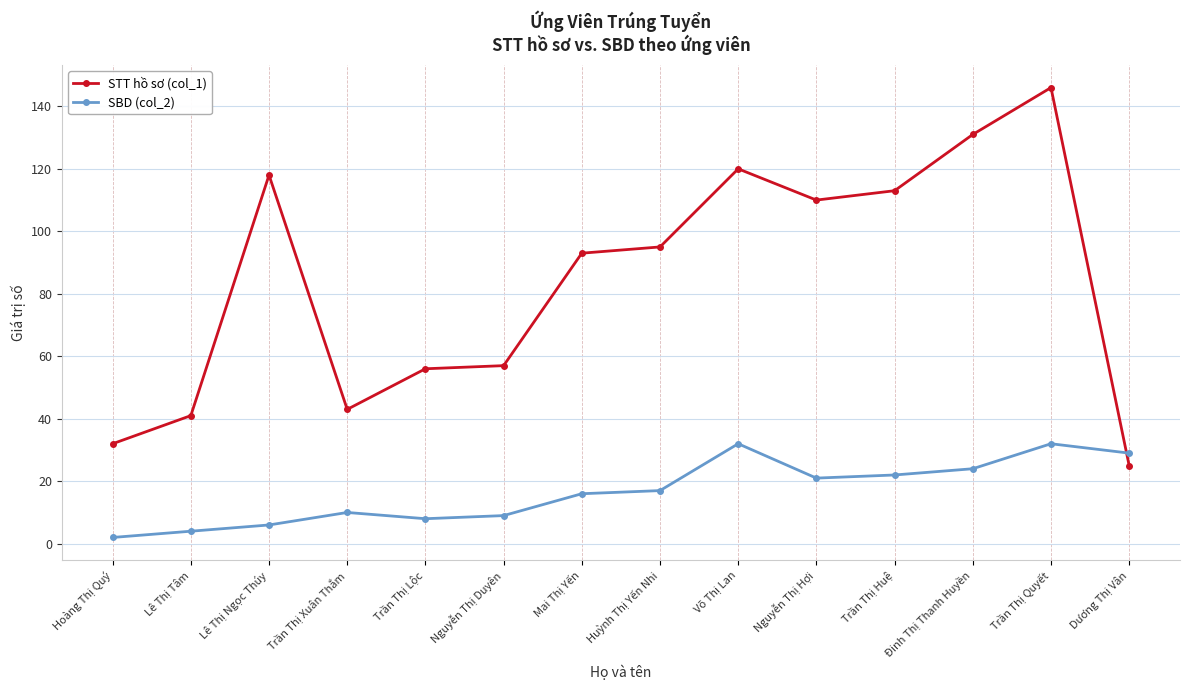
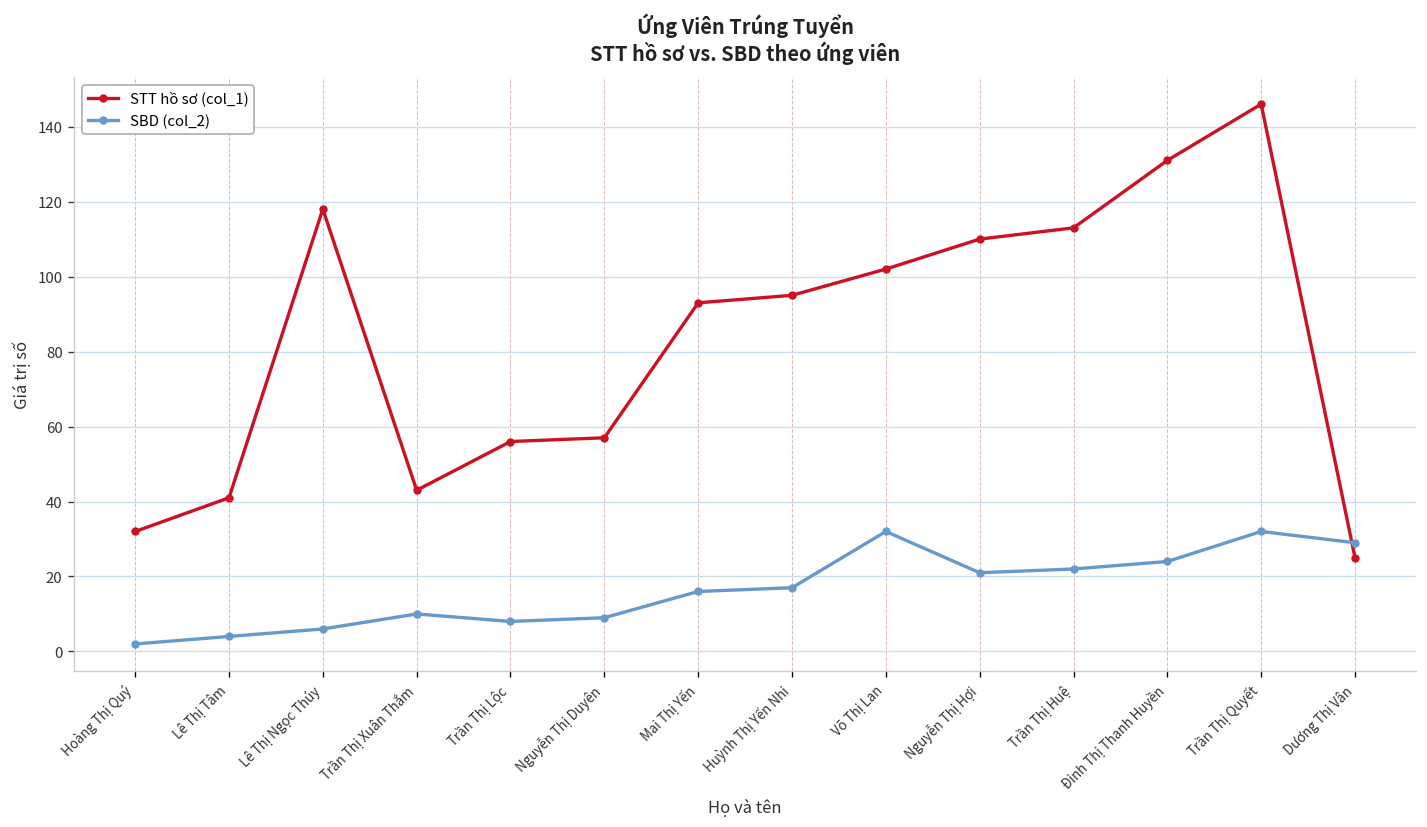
STT hồ sơ (col_1), Võ Thị Lan: 120 -> 102
